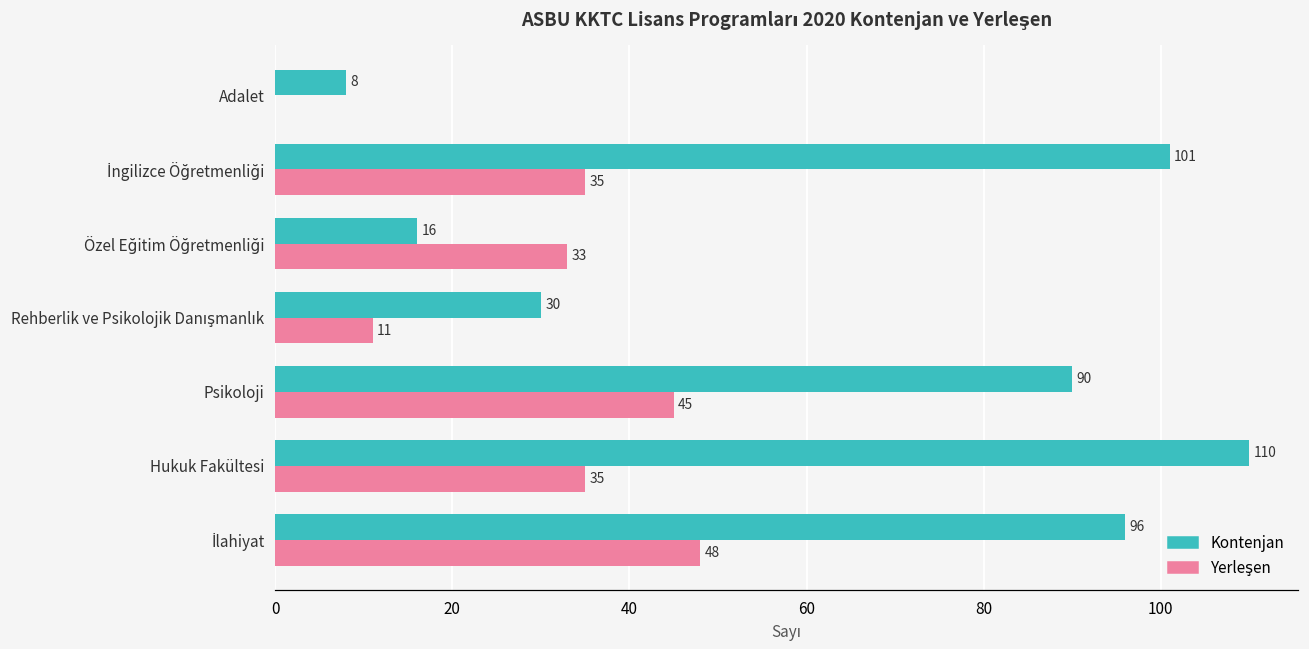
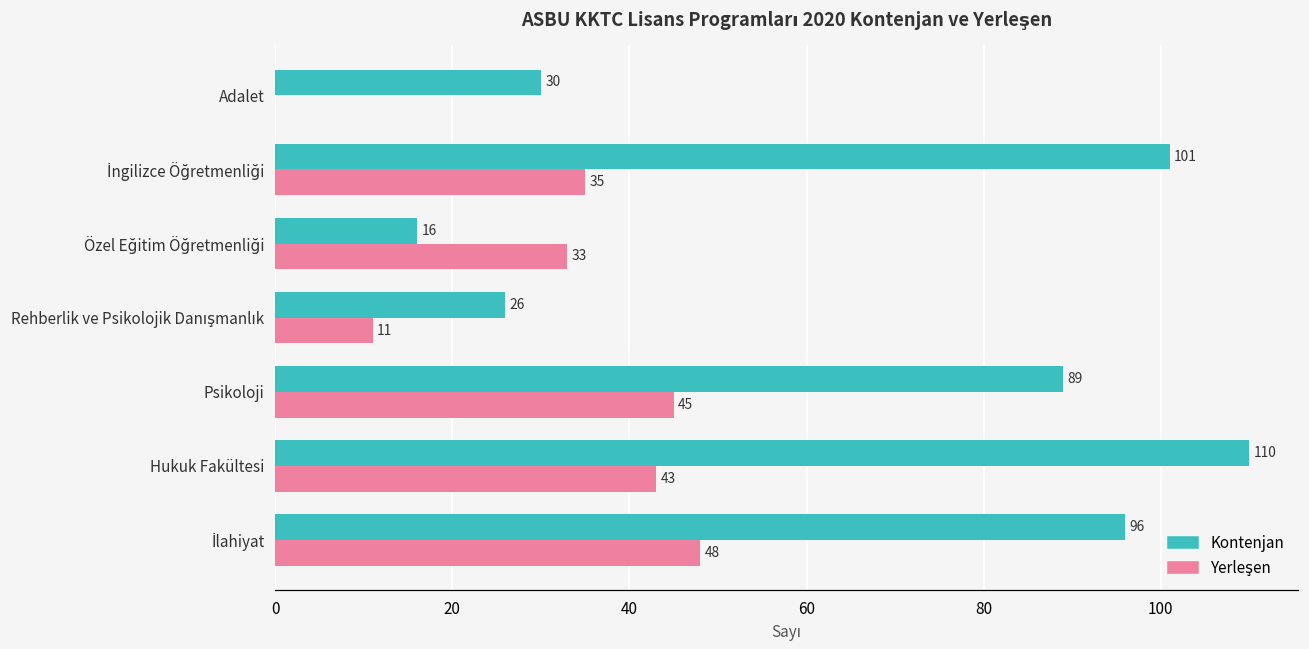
Kontenjan, Adalet: 8 -> 30
Kontenjan, Rehberlik ve Psikolojik Danışmanlık: 30 -> 26
Kontenjan, Psikoloji: 90 -> 89
Yerleşen, Hukuk Fakültesi: 35 -> 43
